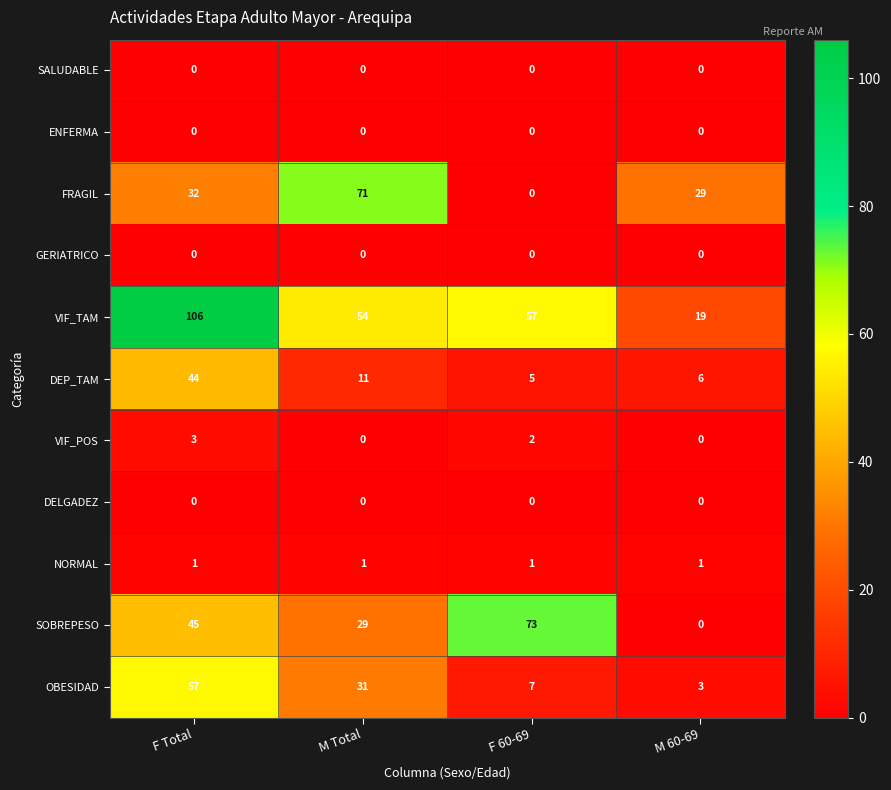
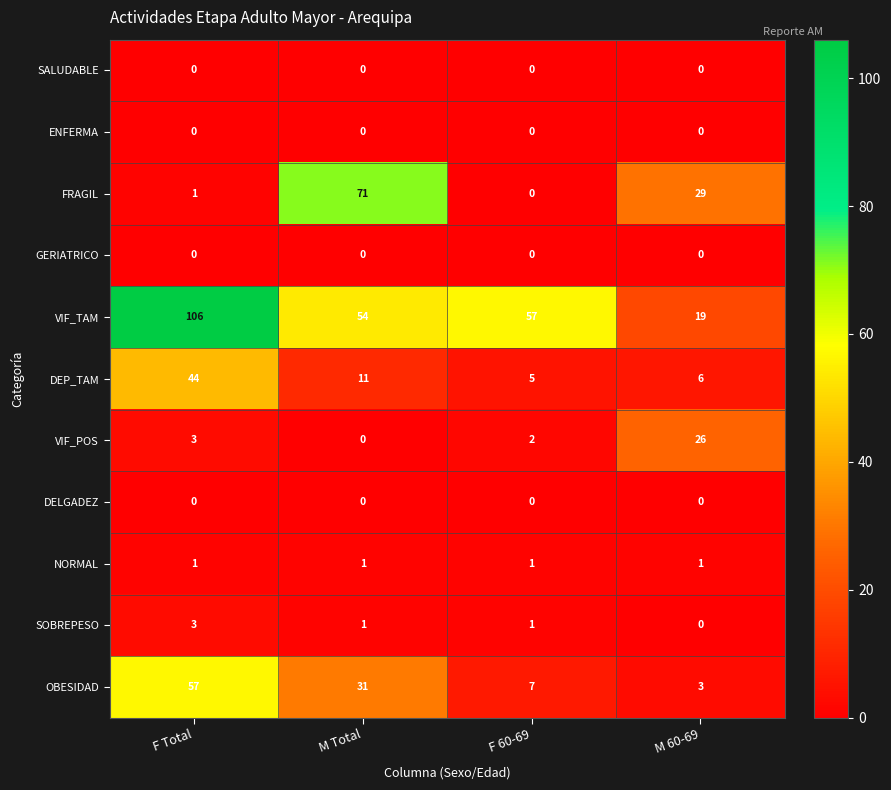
FRAGIL, F Total: 32 -> 1
VIF_POS, M 60-69: 0 -> 26
SOBREPESO, F Total: 45 -> 3
SOBREPESO, M Total: 29 -> 1
SOBREPESO, F 60-69: 73 -> 1
